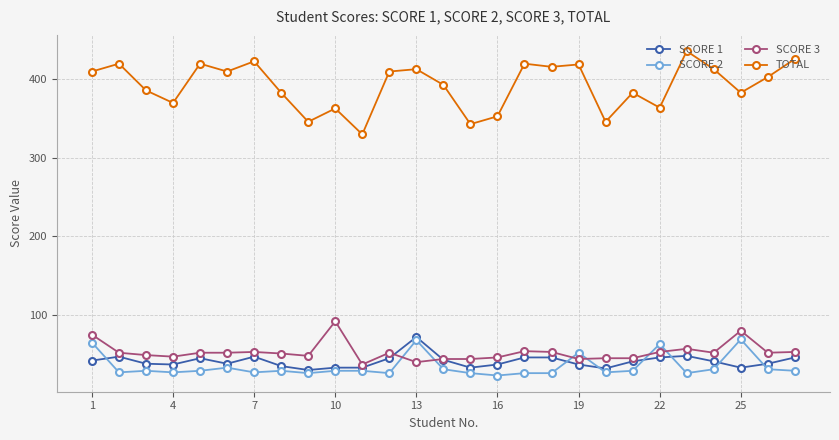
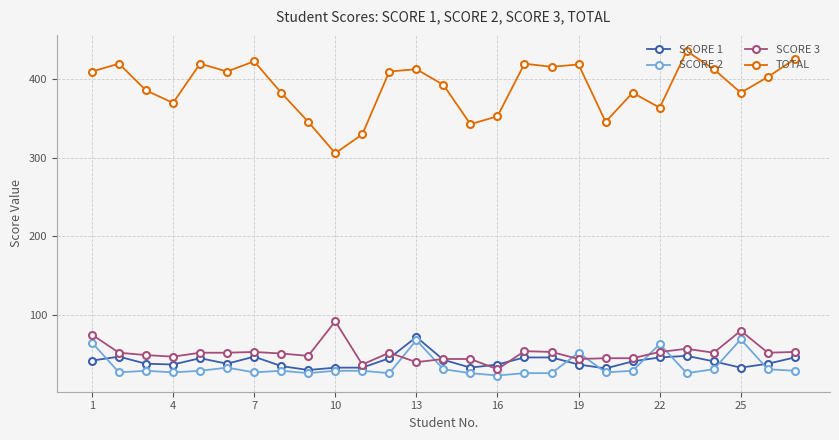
TOTAL, 10: 360 -> 310
SCORE 3, 16: 50 -> 30
